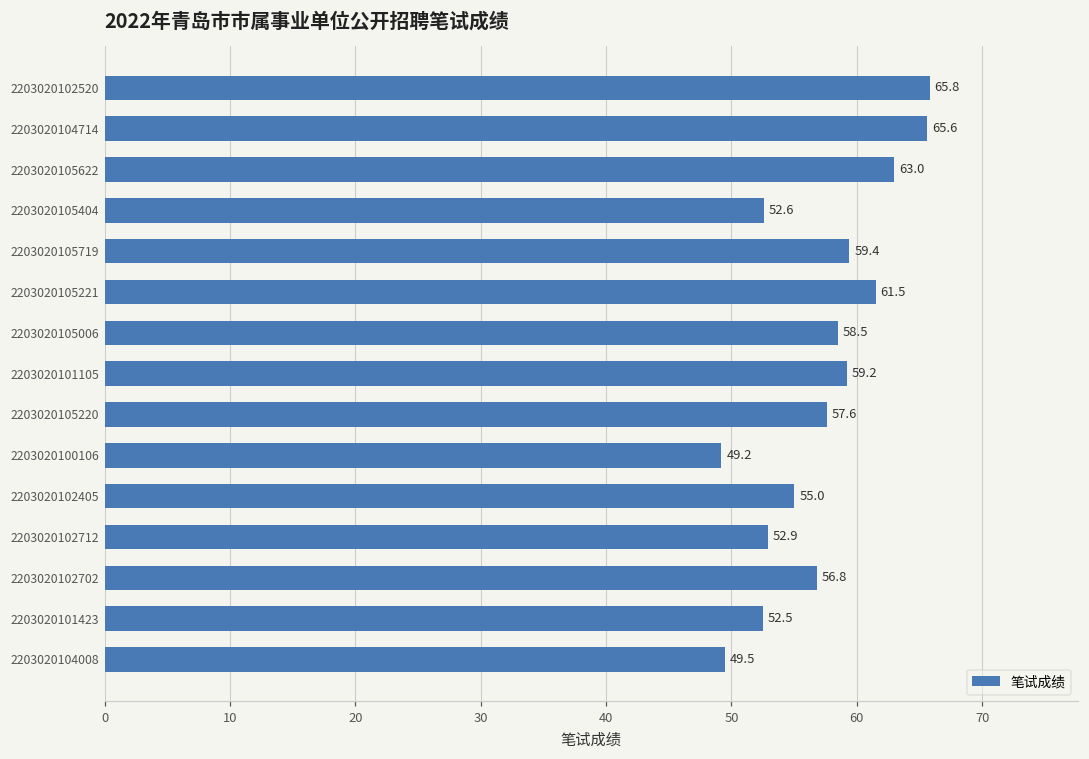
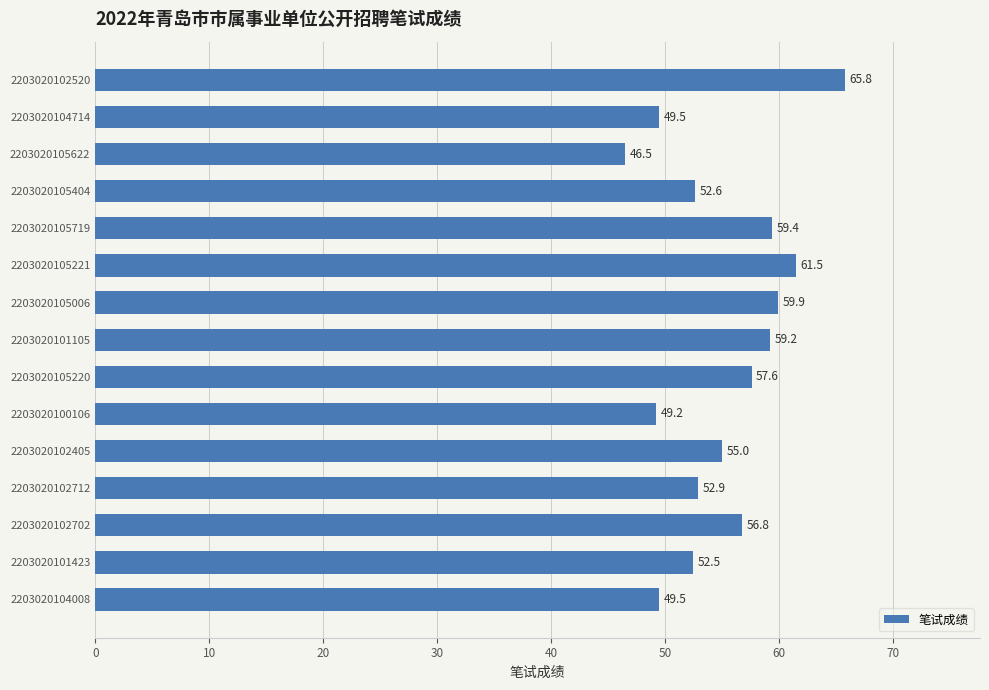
2203020104714: 65.6 -> 49.5
2203020105622: 63.0 -> 46.5
2203020105006: 58.5 -> 59.9
